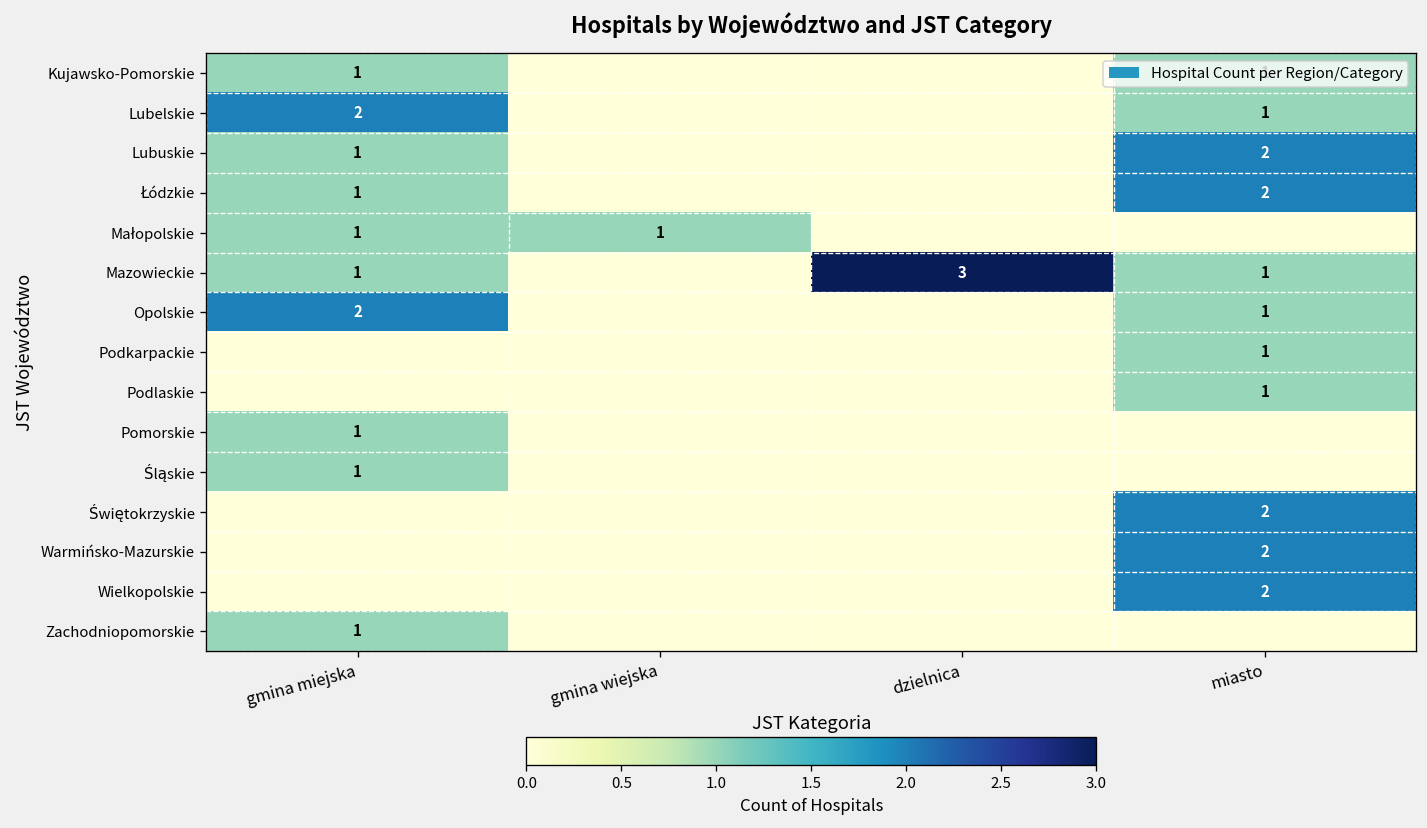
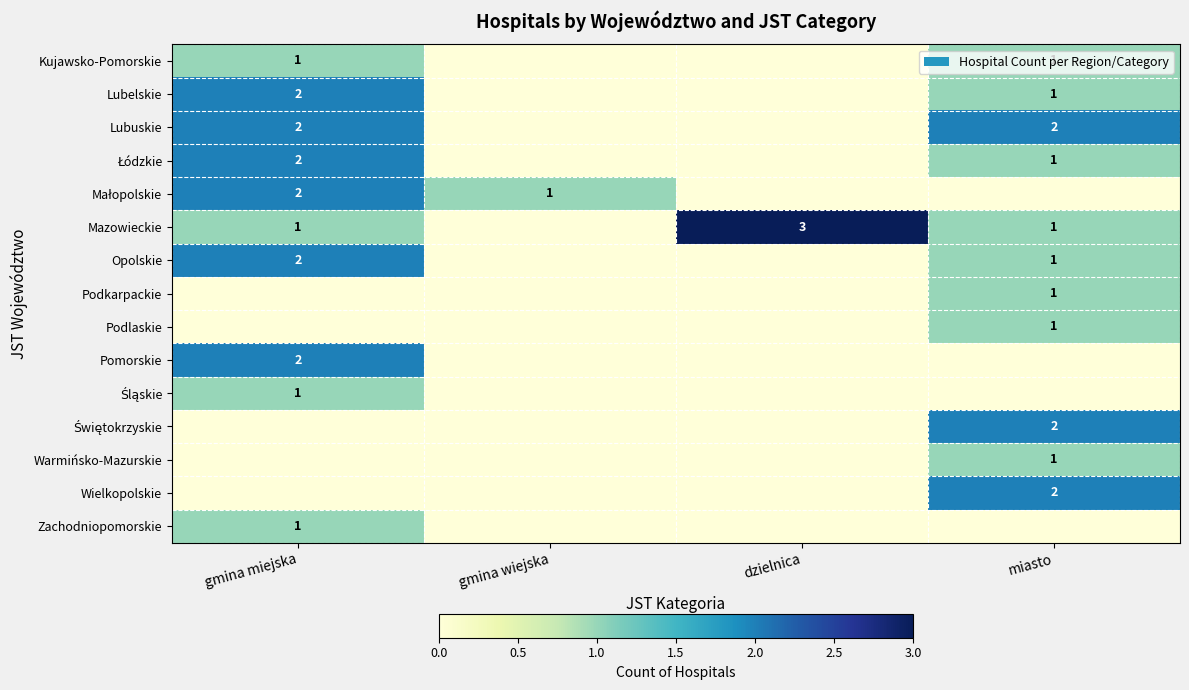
Lubuskie, gmina miejska: 1 -> 2
Łódzkie, gmina miejska: 1 -> 2
Łódzkie, miasto: 2 -> 1
Małopolskie, gmina miejska: 1 -> 2
Pomorskie, gmina miejska: 1 -> 2
Warmińsko-Mazurskie, miasto: 2 -> 1
